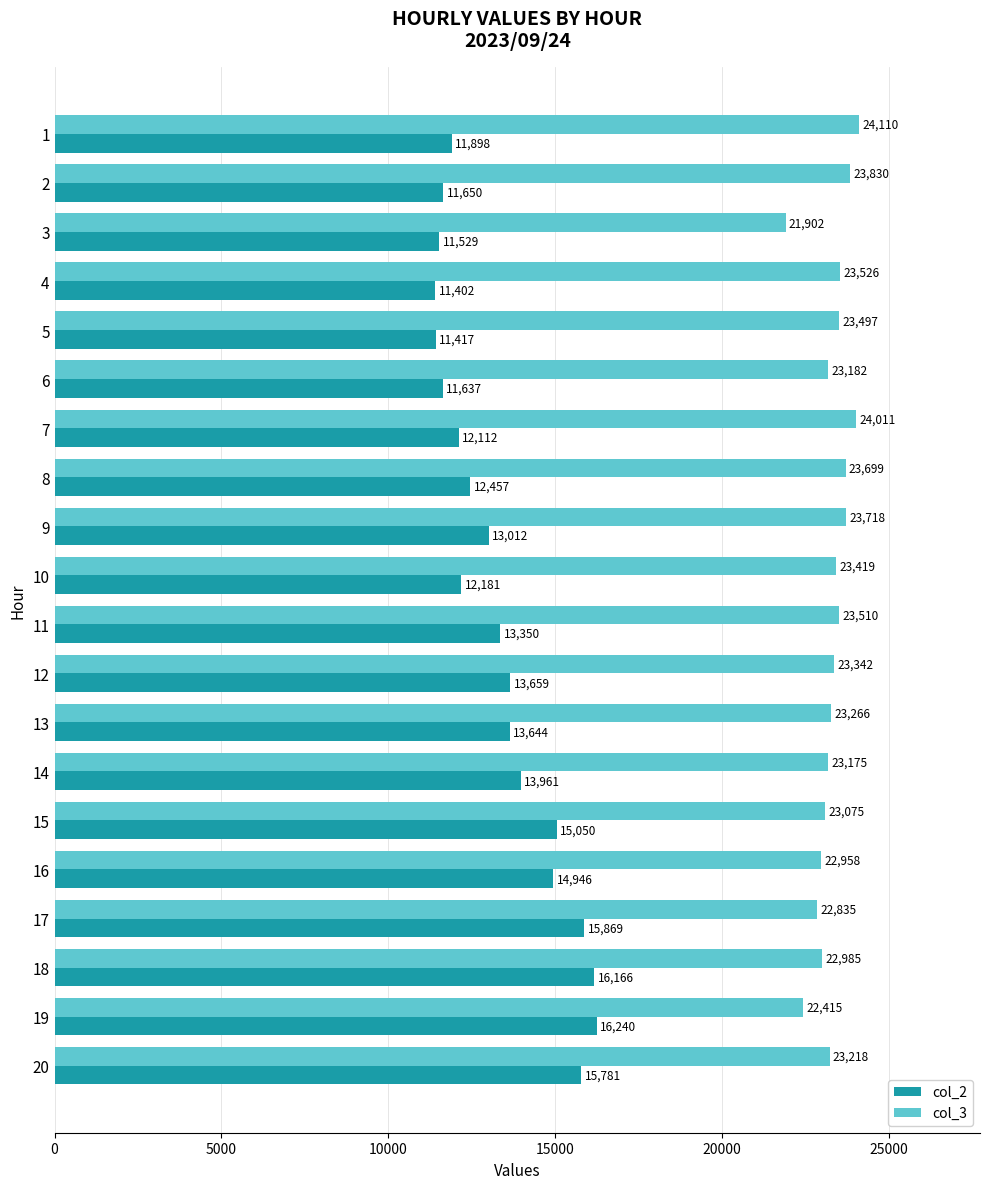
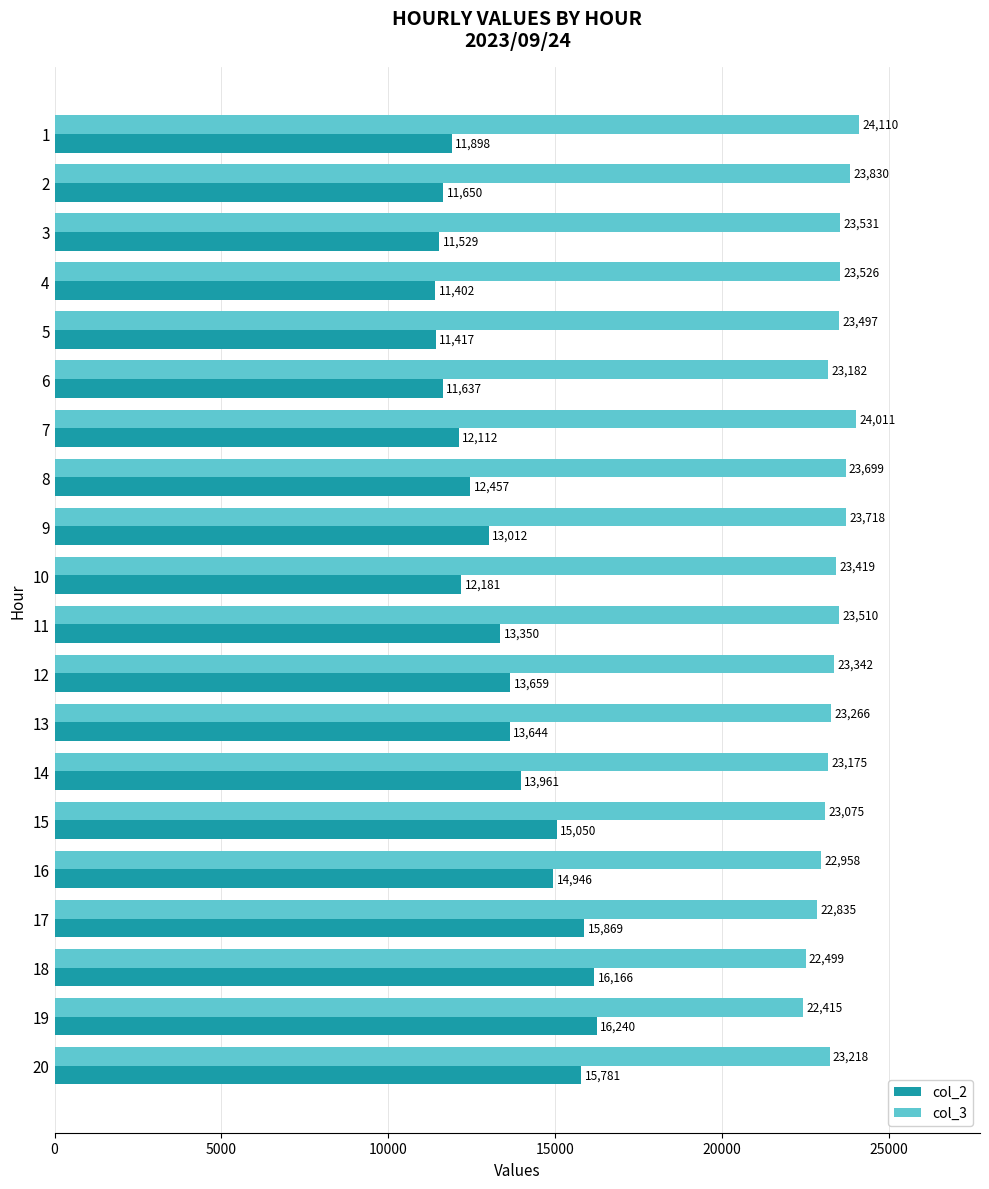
col_3, 3: 21,902 -> 23,531
col_3, 18: 22,985 -> 22,499
